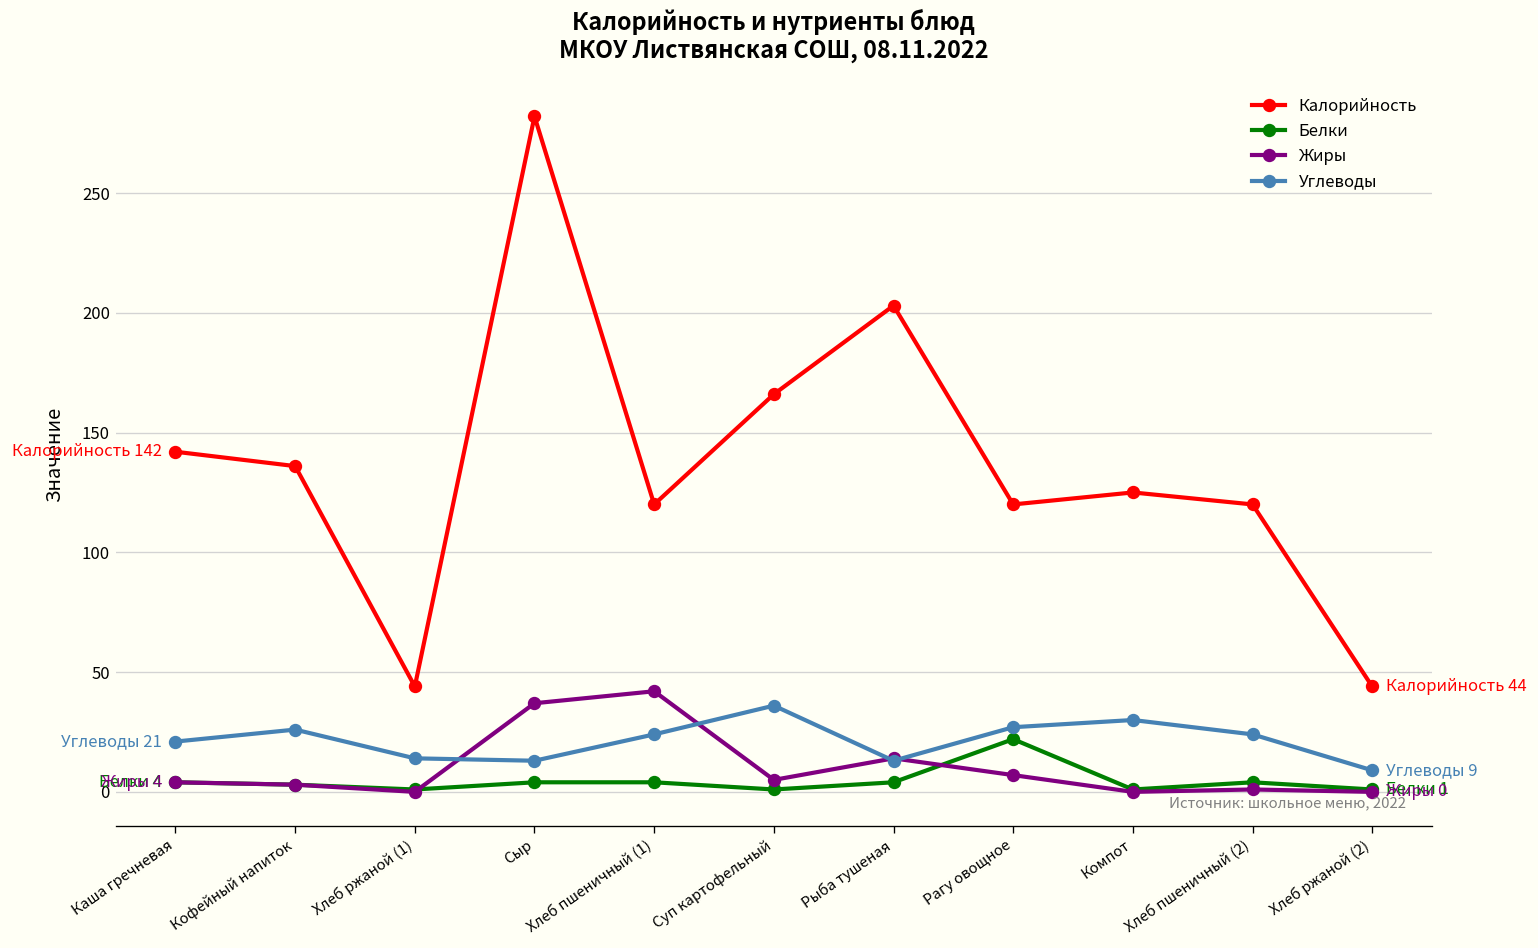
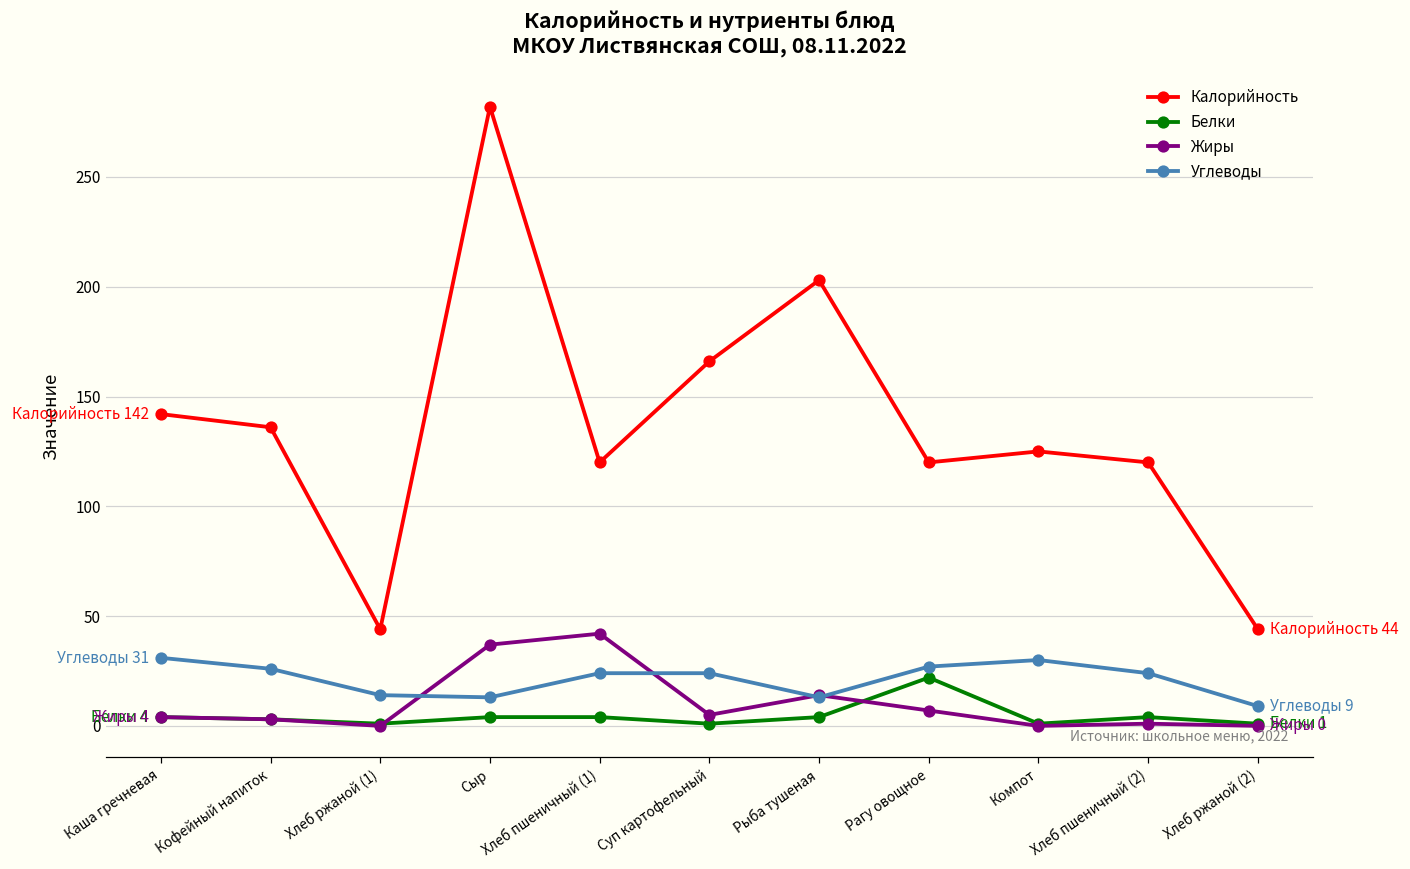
Углеводы, Каша гречневая: 21 -> 31
Углеводы, Суп картофельный: 36 -> 24
